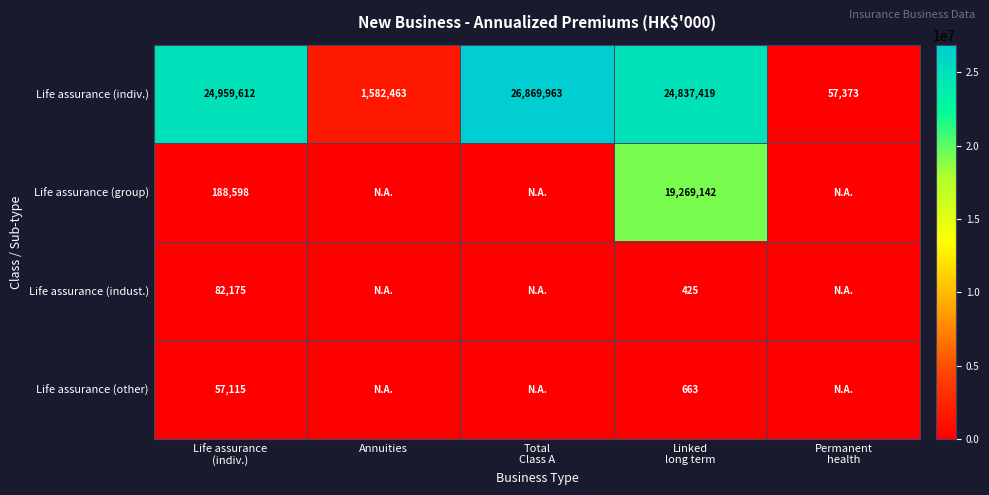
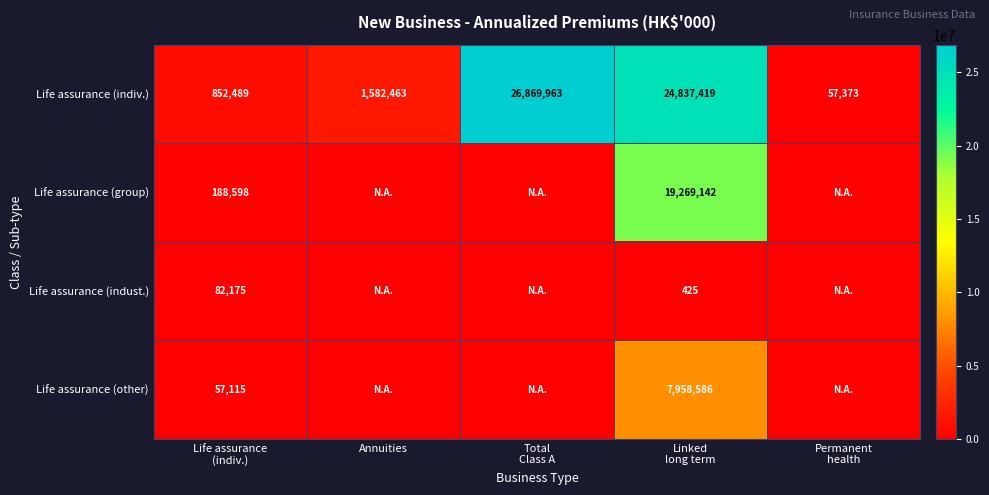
Life assurance (indiv.), Life assurance (indiv.): 24,959,612 -> 852,489
Life assurance (other), Linked long term: 663 -> 7,958,586
